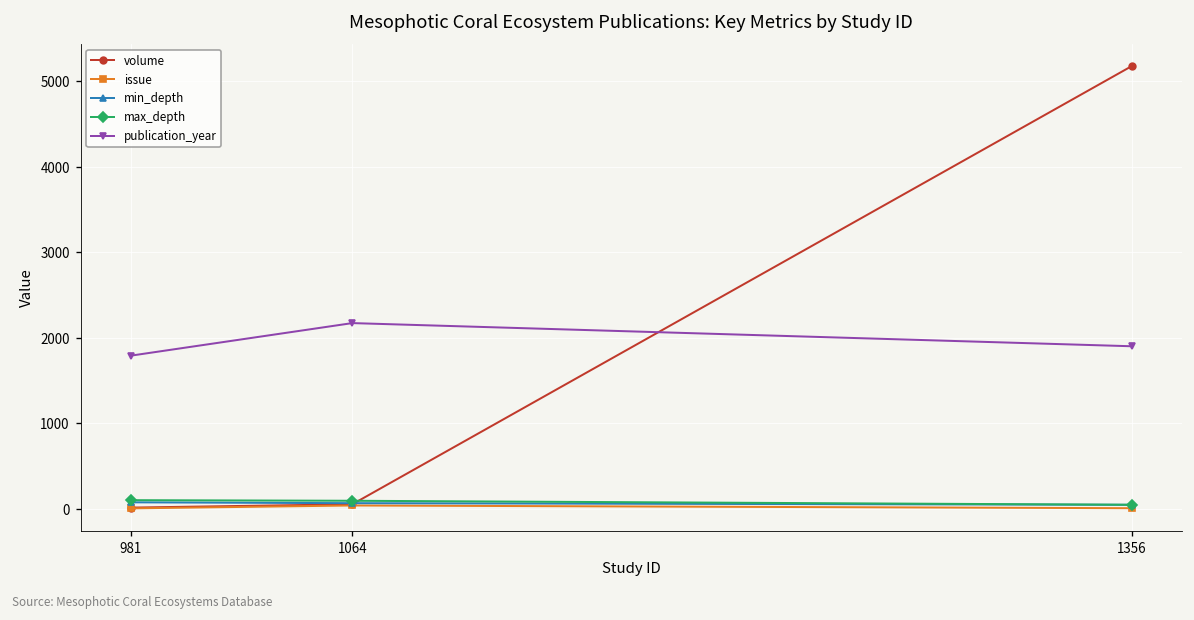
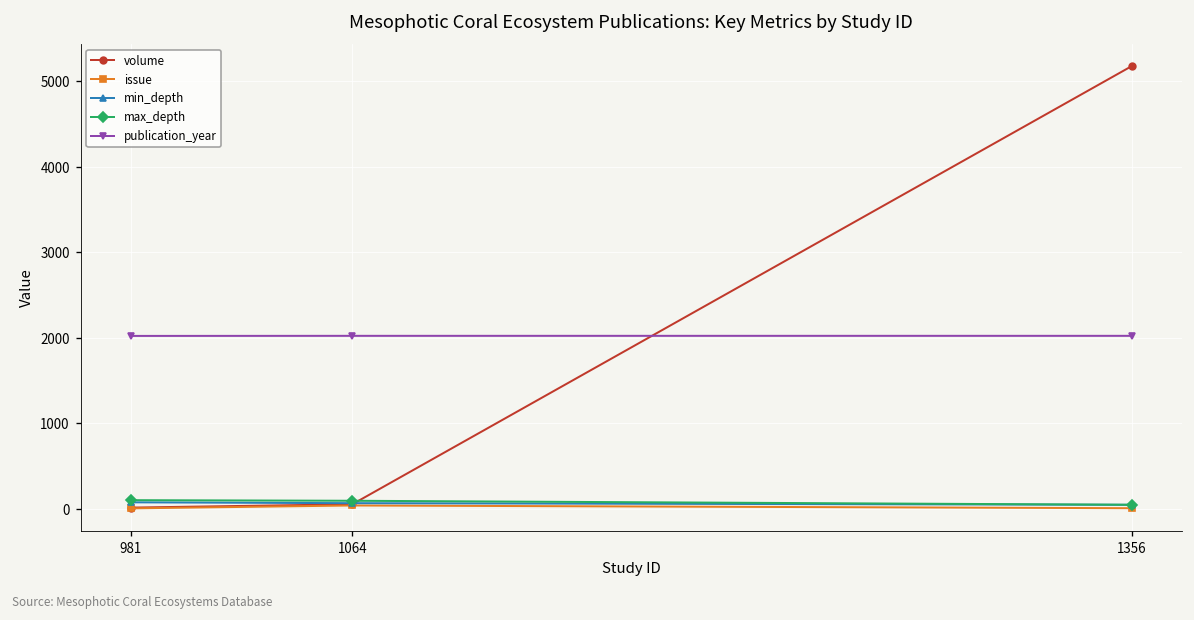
publication_year, 981: 1800 -> 2000
publication_year, 1064: 2200 -> 2000
publication_year, 1356: 1900 -> 2000
